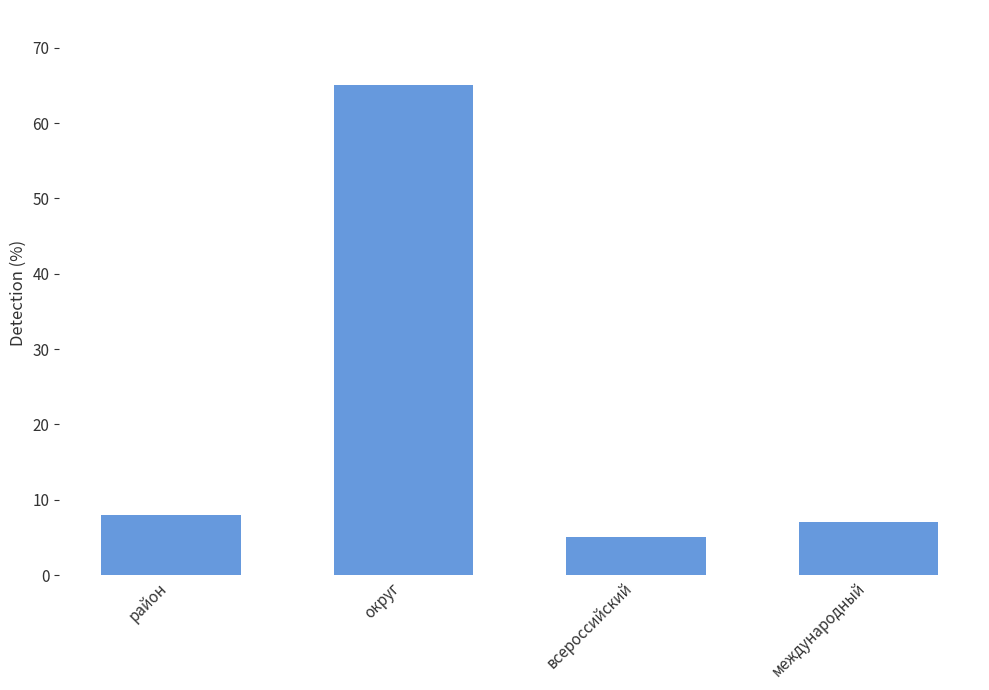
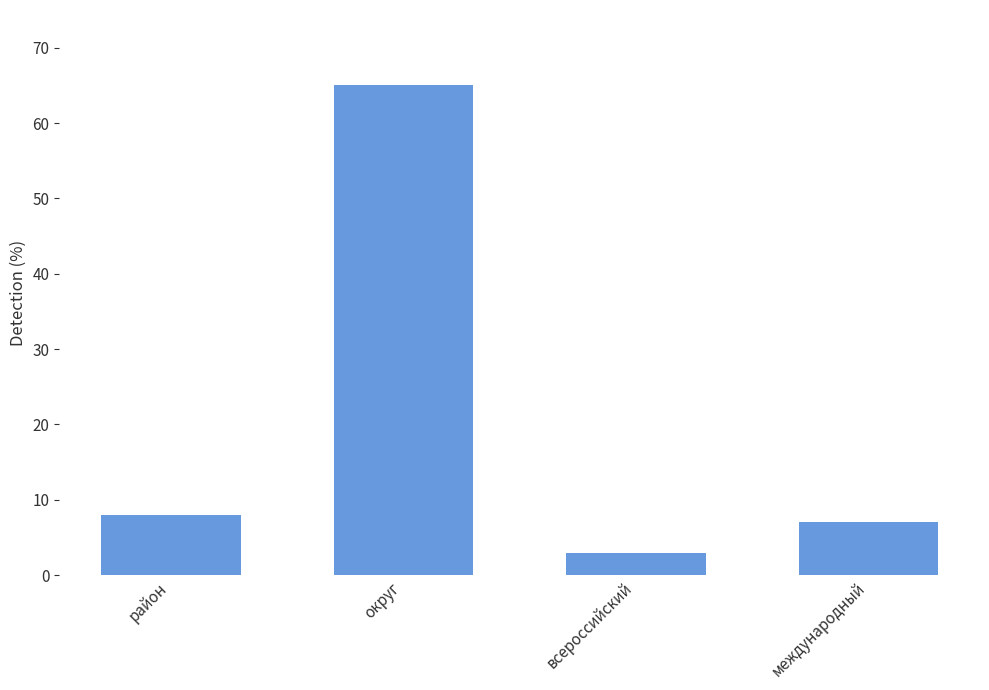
всероссийский: 5 -> 3
